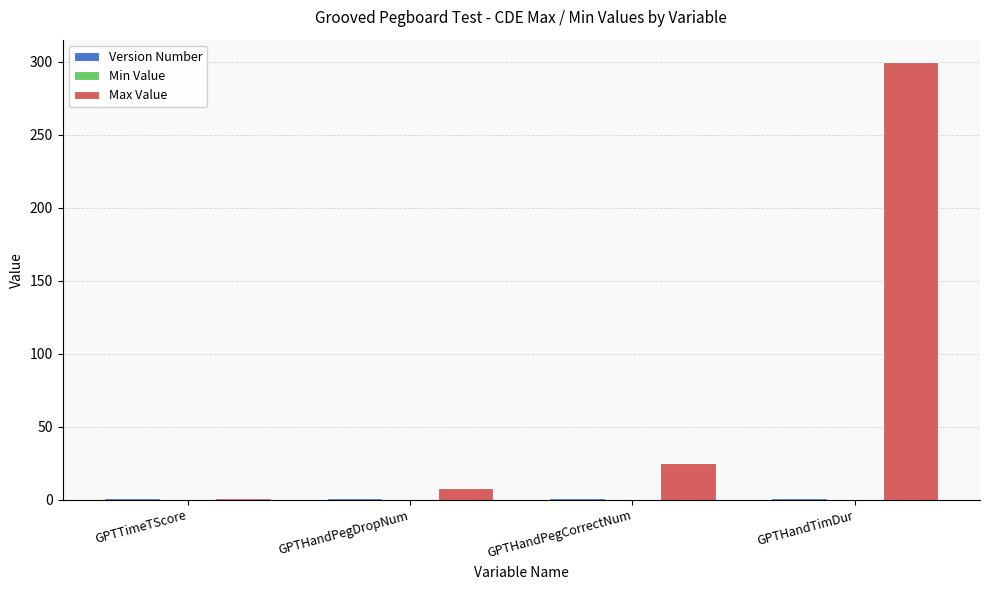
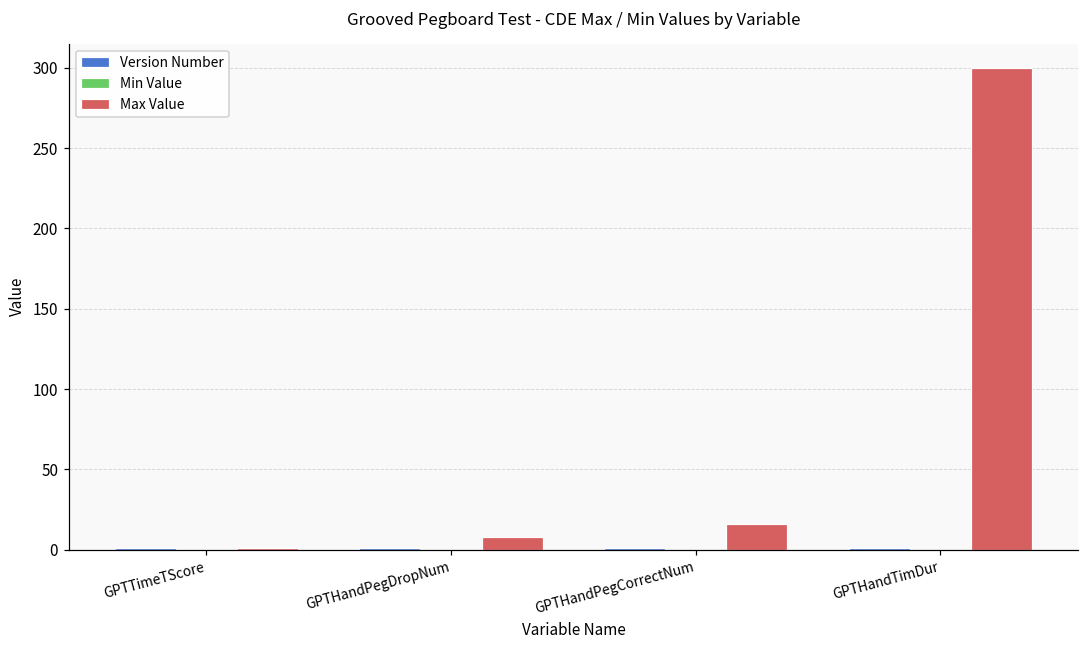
Max Value, GPTHandPegCorrectNum: 25 -> 16
